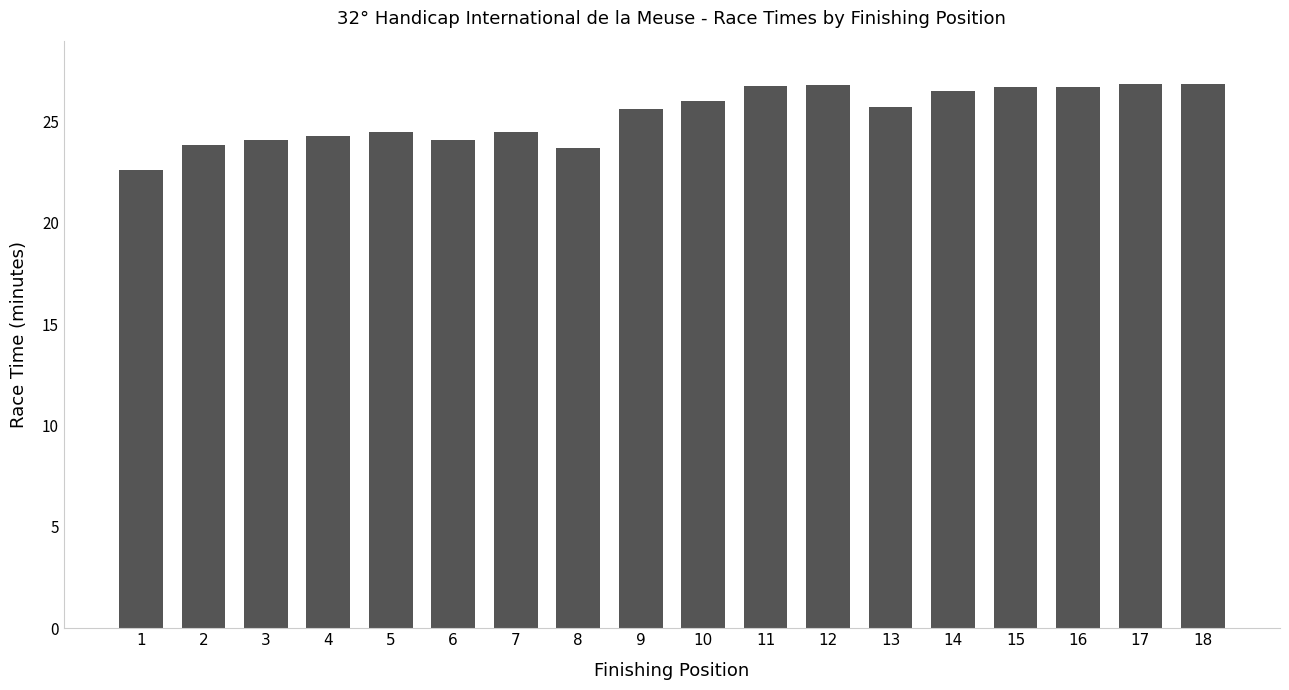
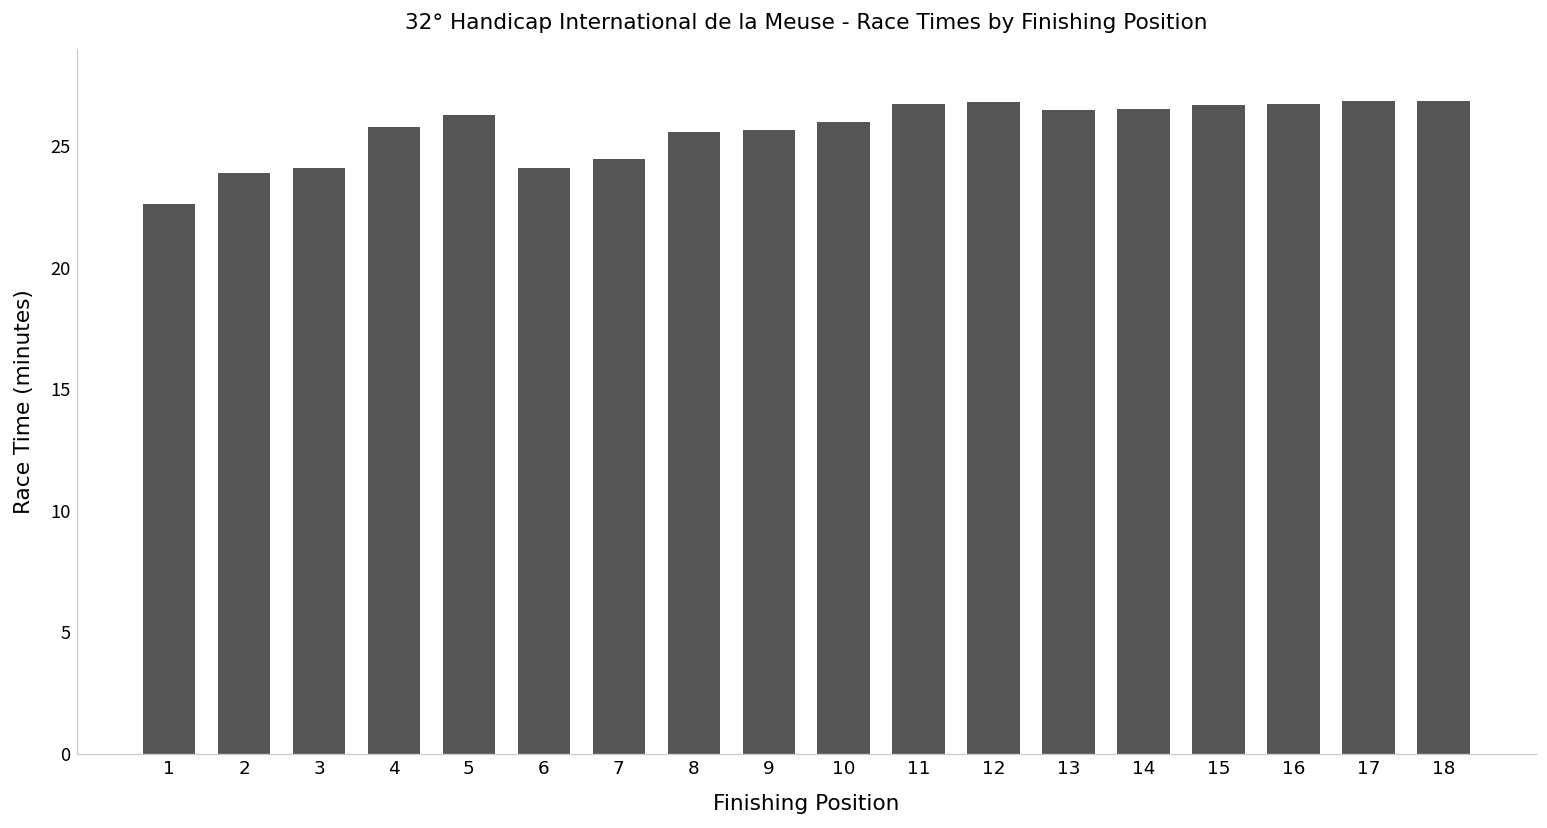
4: 24.3 -> 25.8
5: 24.5 -> 26.3
8: 23.7 -> 25.6
13: 25.7 -> 26.5
